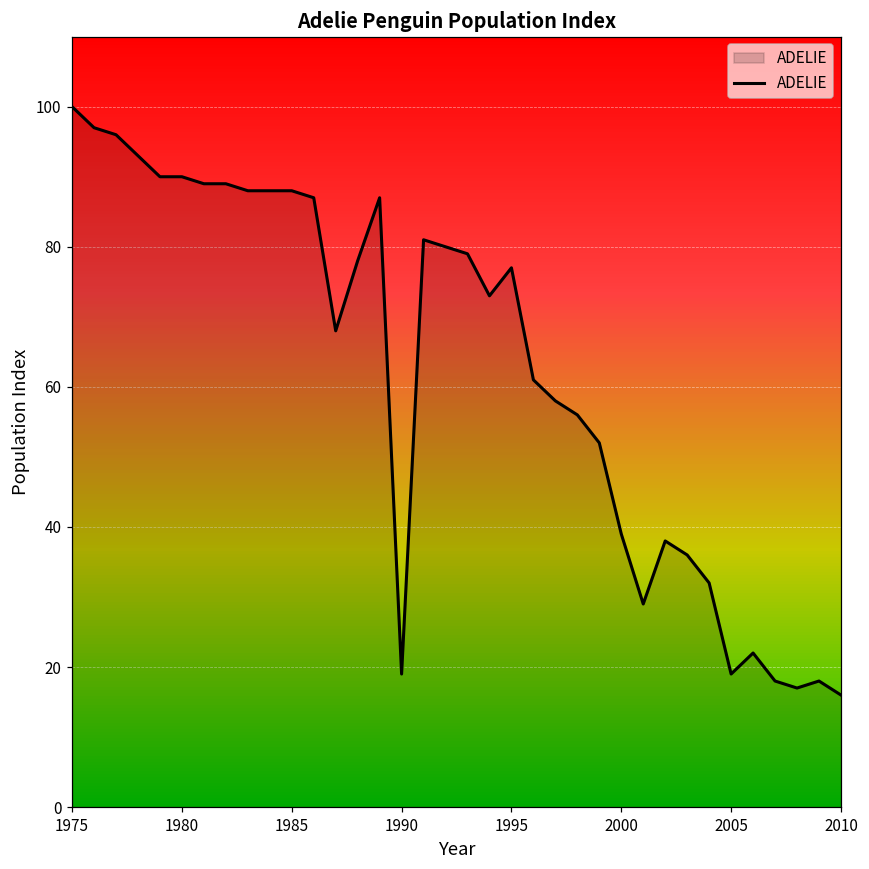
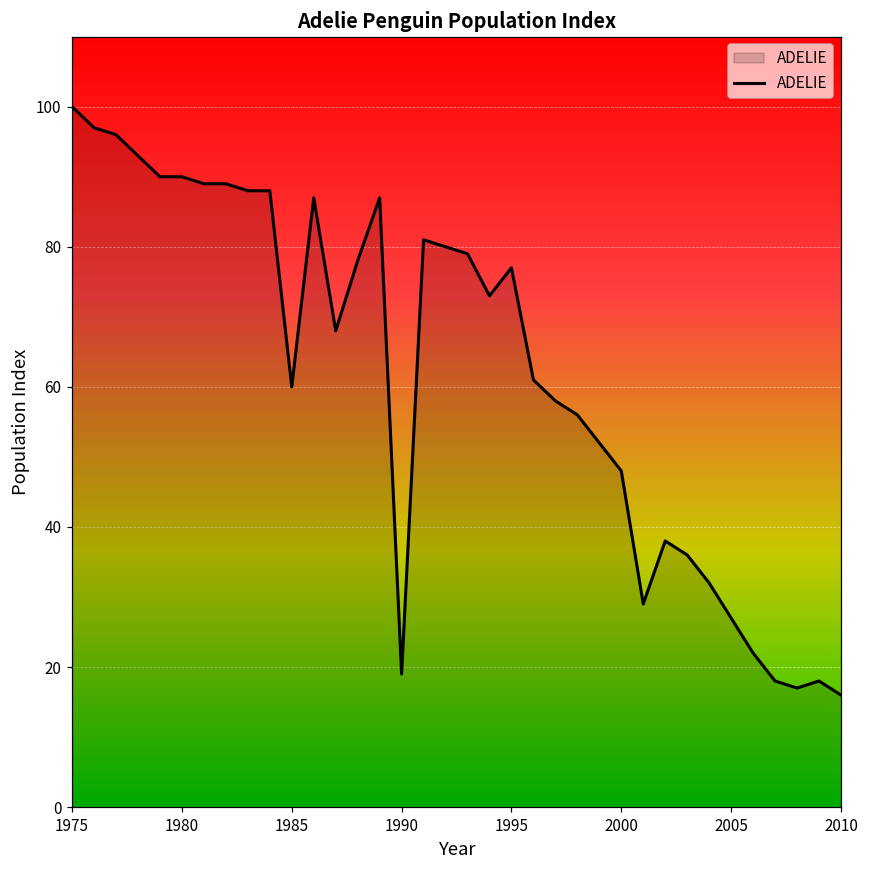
1985: 88 -> 60
2000: 39 -> 48
2005: 19 -> 27
